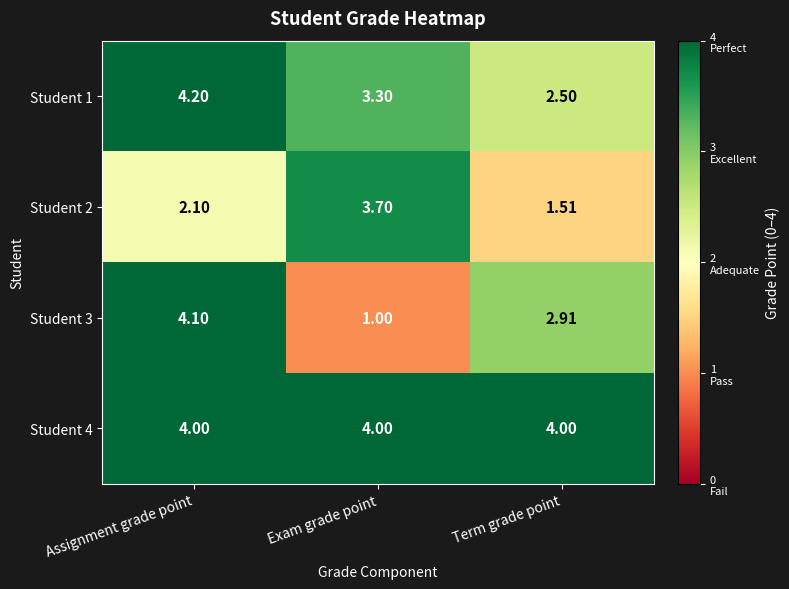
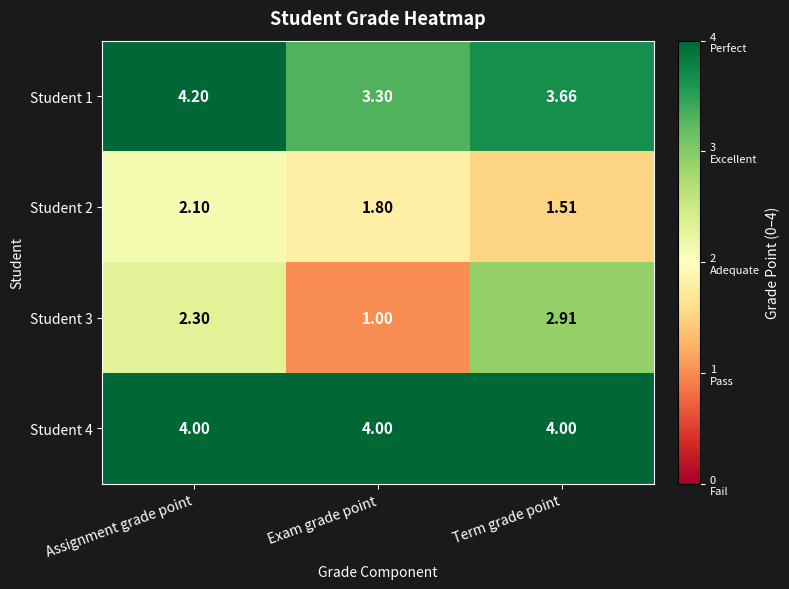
Student 1, Term grade point: 2.50 -> 3.66
Student 2, Exam grade point: 3.70 -> 1.80
Student 3, Assignment grade point: 4.10 -> 2.30
